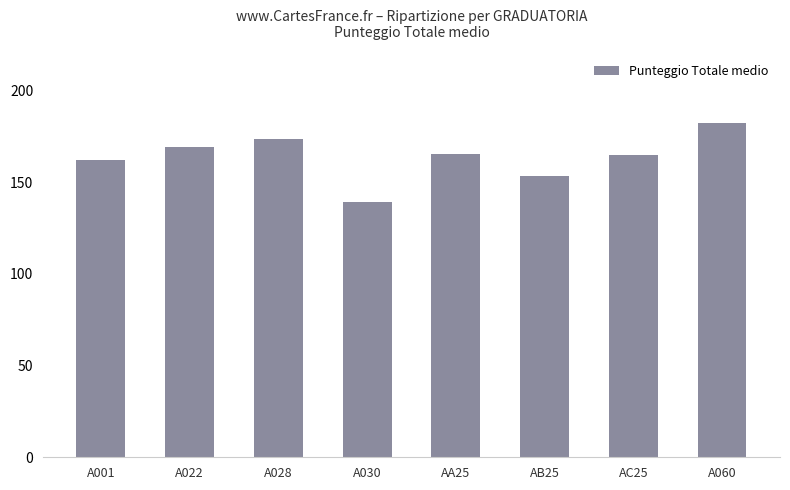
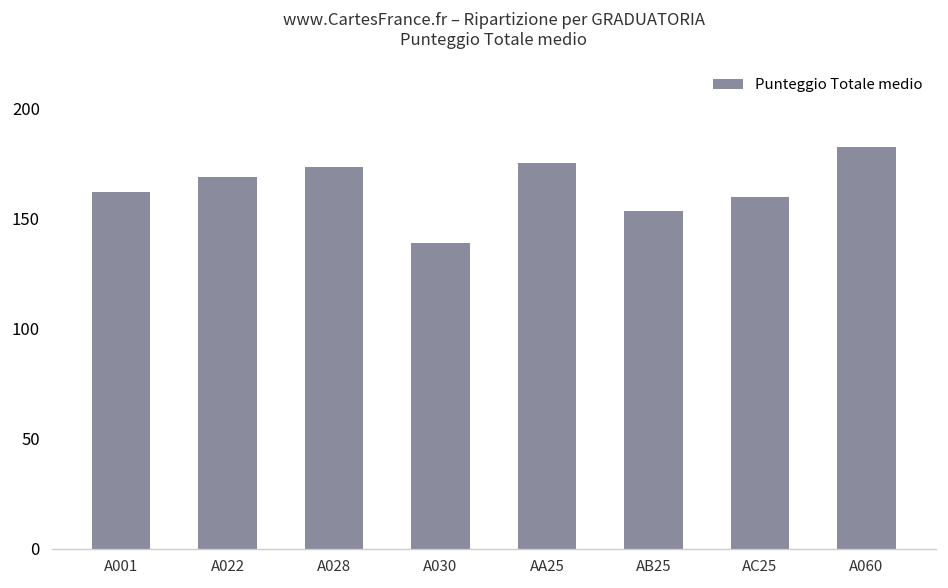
AA25: 166 -> 176
AC25: 165 -> 160
